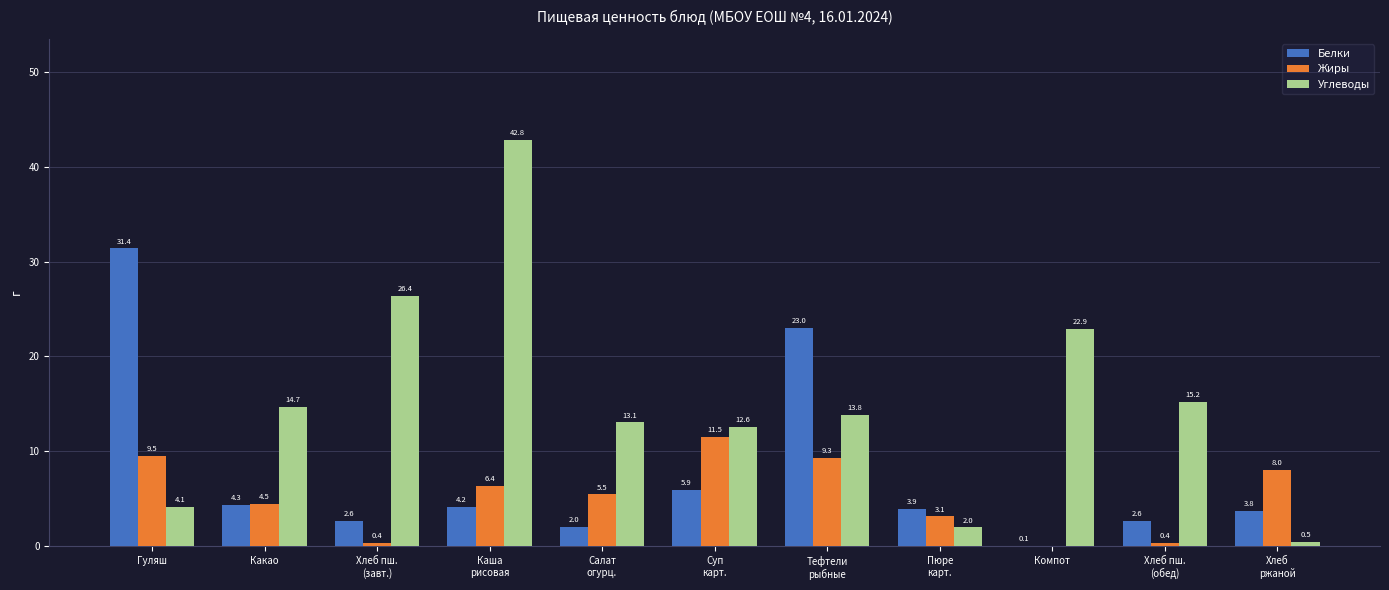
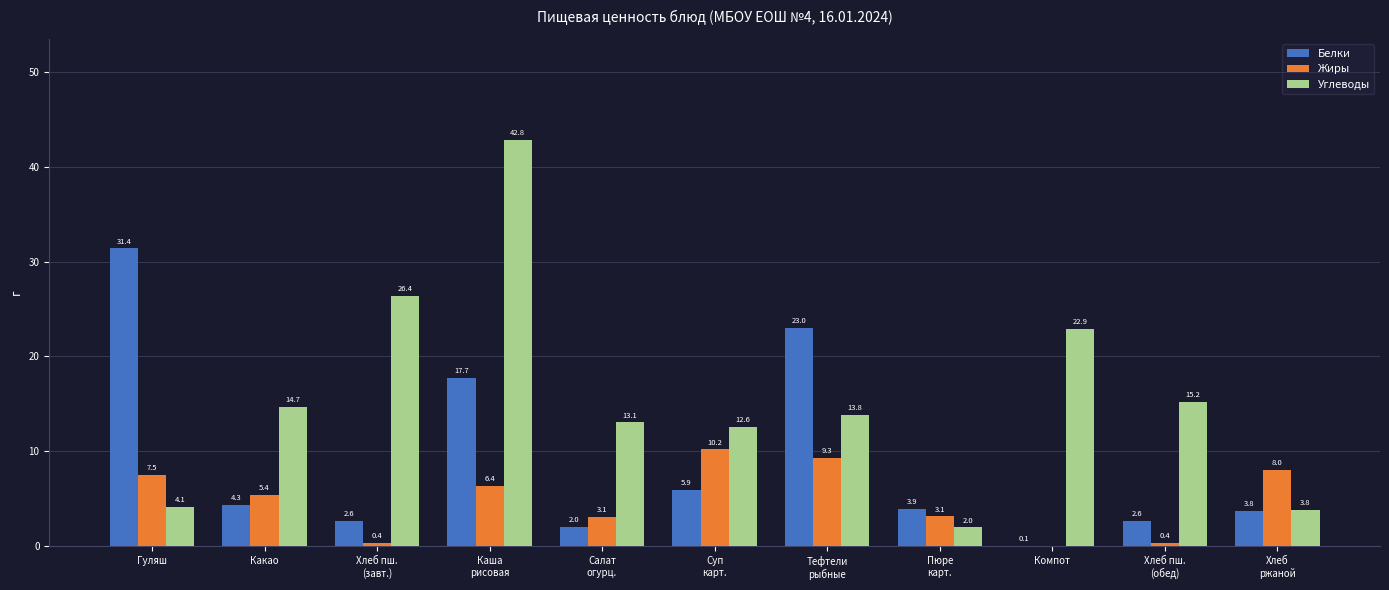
Жиры, Гуляш: 9.5 -> 7.5
Жиры, Какао: 4.5 -> 5.4
Белки, Каша рисовая: 4.2 -> 17.7
Жиры, Салат огурц.: 5.5 -> 3.1
Жиры, Суп карт.: 11.5 -> 10.2
Углеводы, Хлеб ржаной: 0.5 -> 3.8
